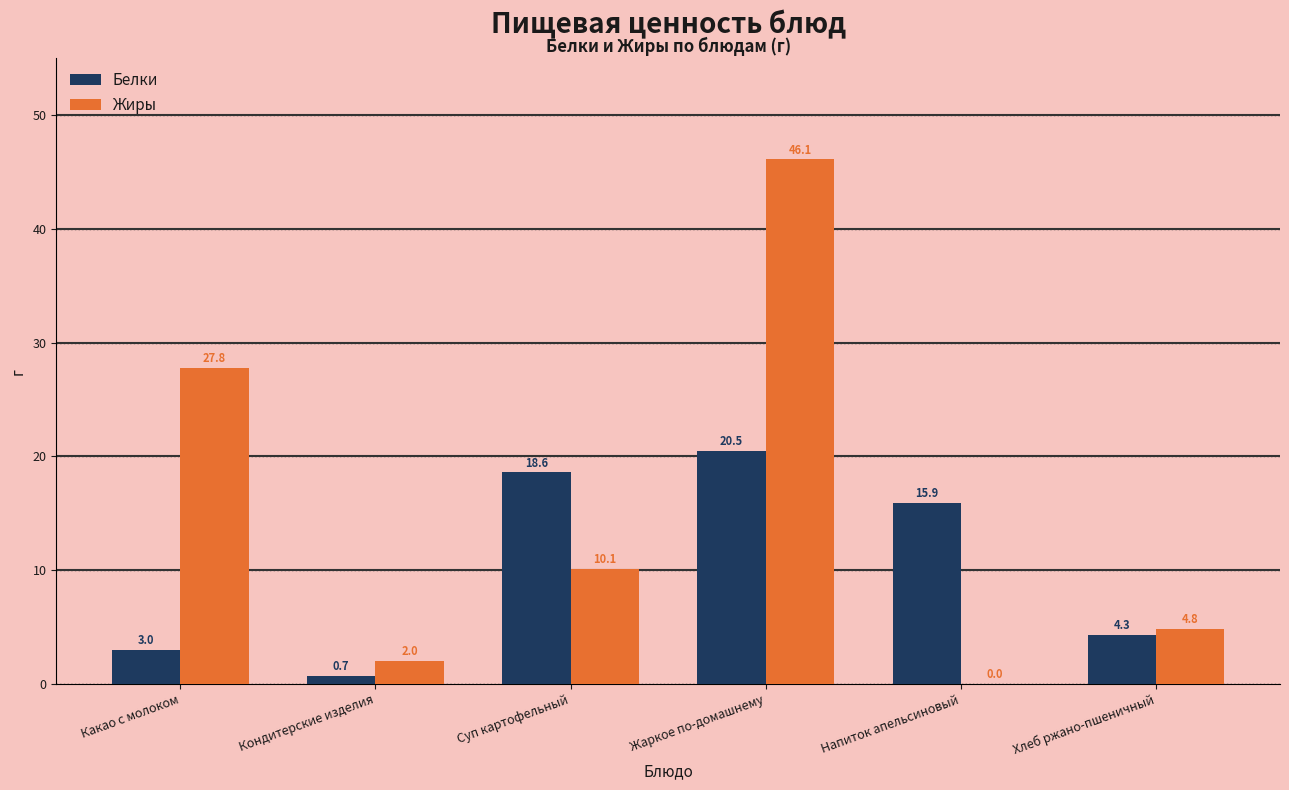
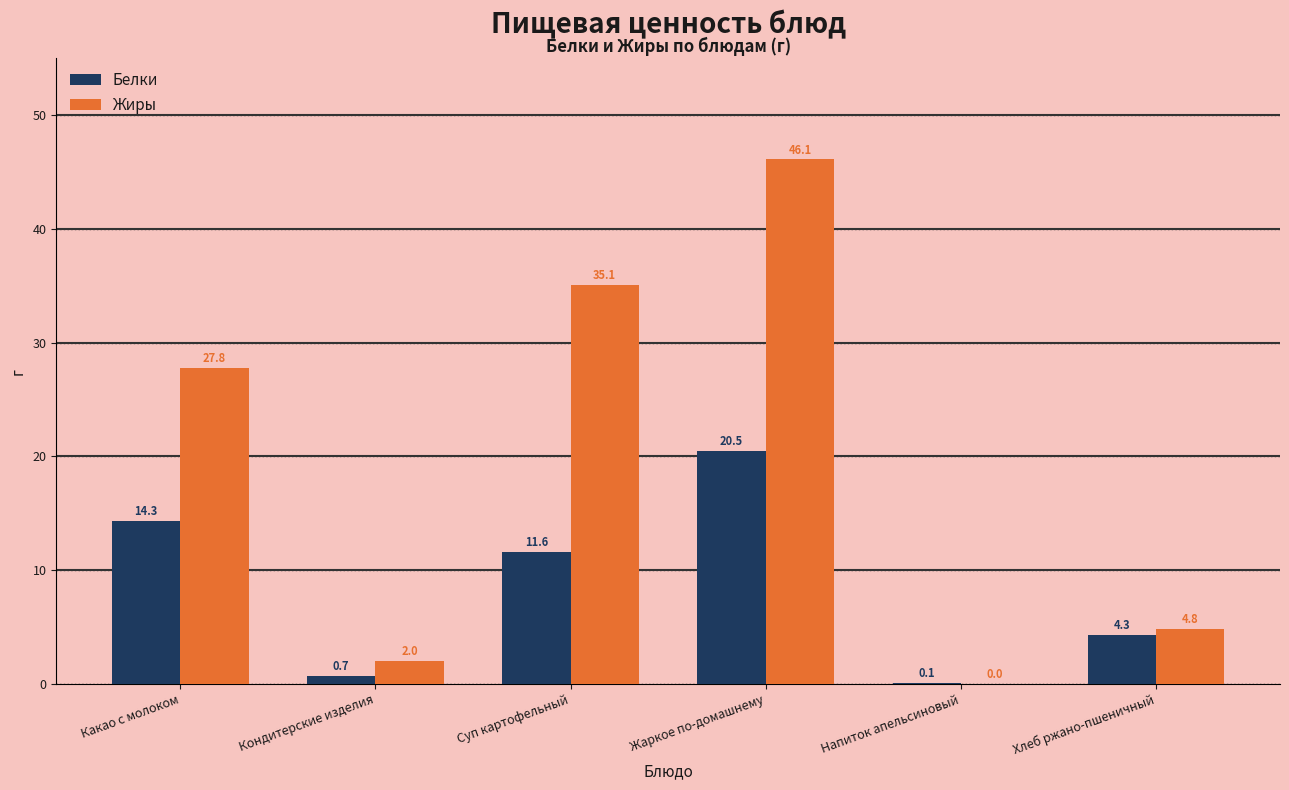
Белки, Какао с молоком: 3.0 -> 14.3
Белки, Суп картофельный: 18.6 -> 11.6
Жиры, Суп картофельный: 10.1 -> 35.1
Белки, Напиток апельсиновый: 15.9 -> 0.1
